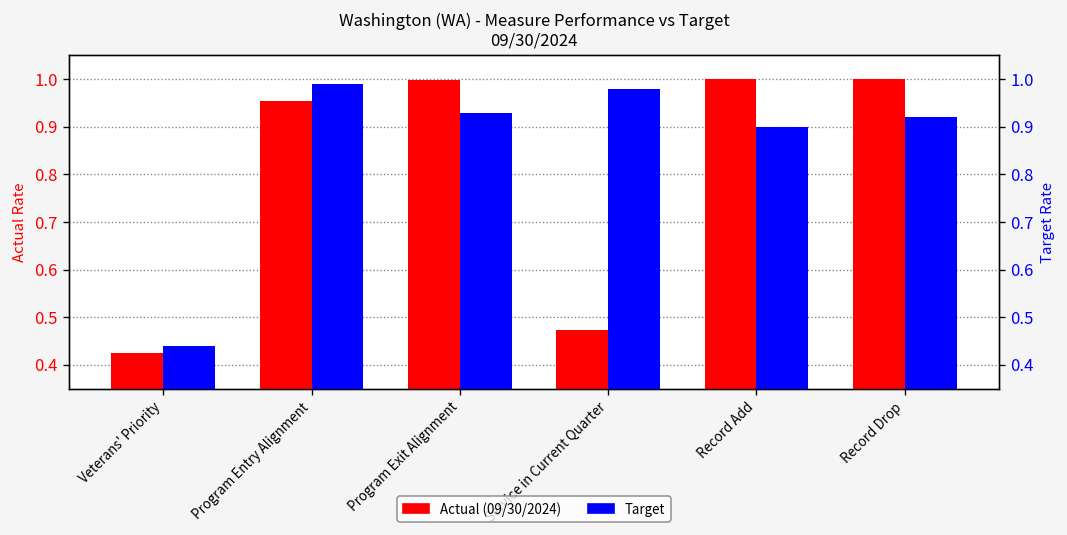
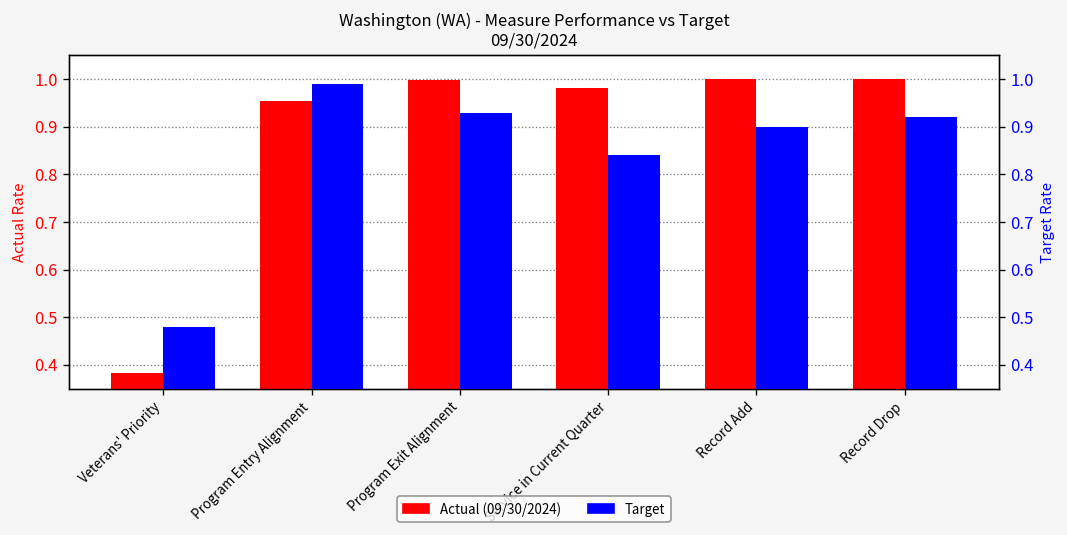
Actual (09/30/2024), Veterans' Priority: 0.42 -> 0.38
Actual (09/30/2024), Service in Current Quarter: 0.47 -> 0.98
Target, Veterans' Priority: 0.44 -> 0.48
Target, Service in Current Quarter: 0.98 -> 0.84
